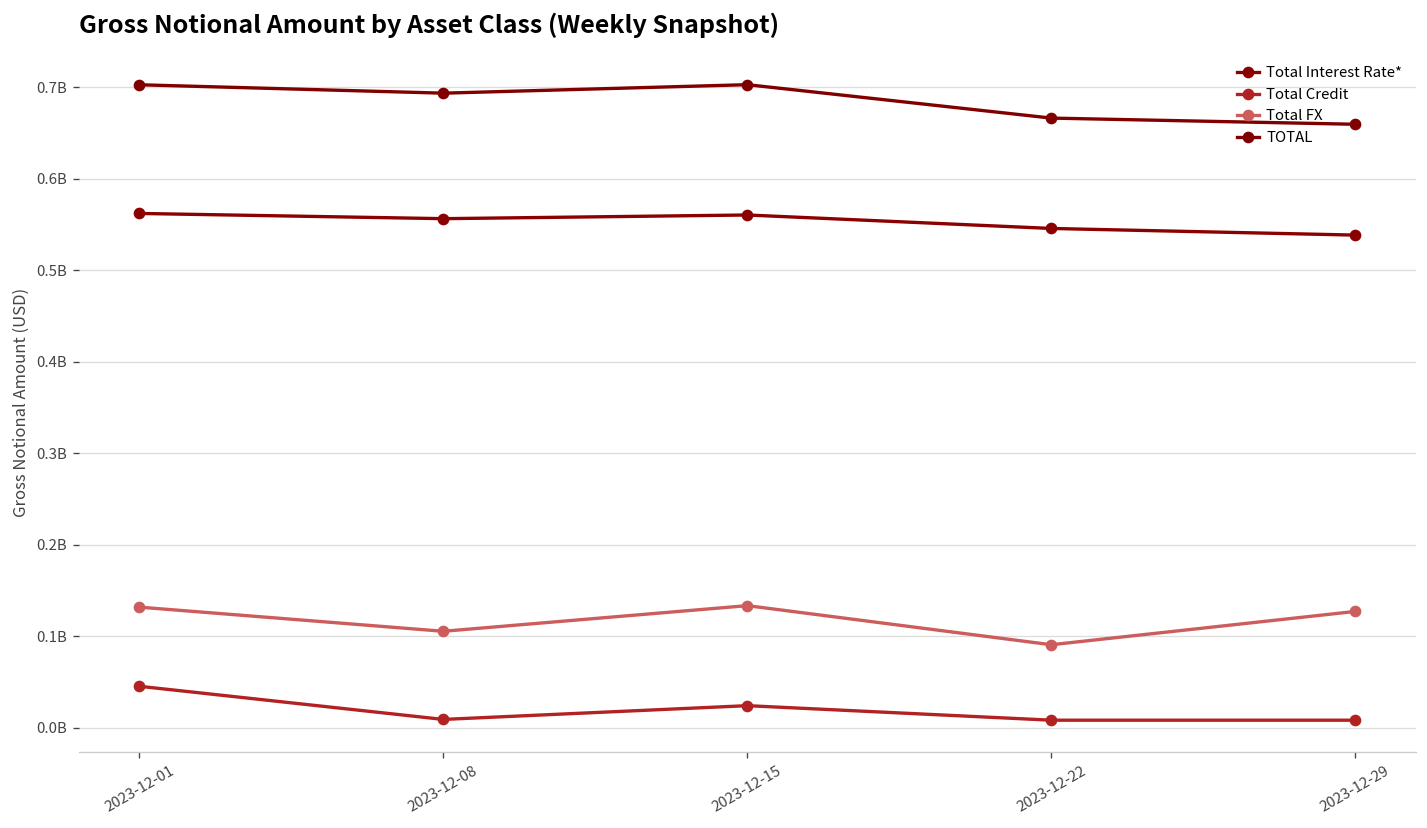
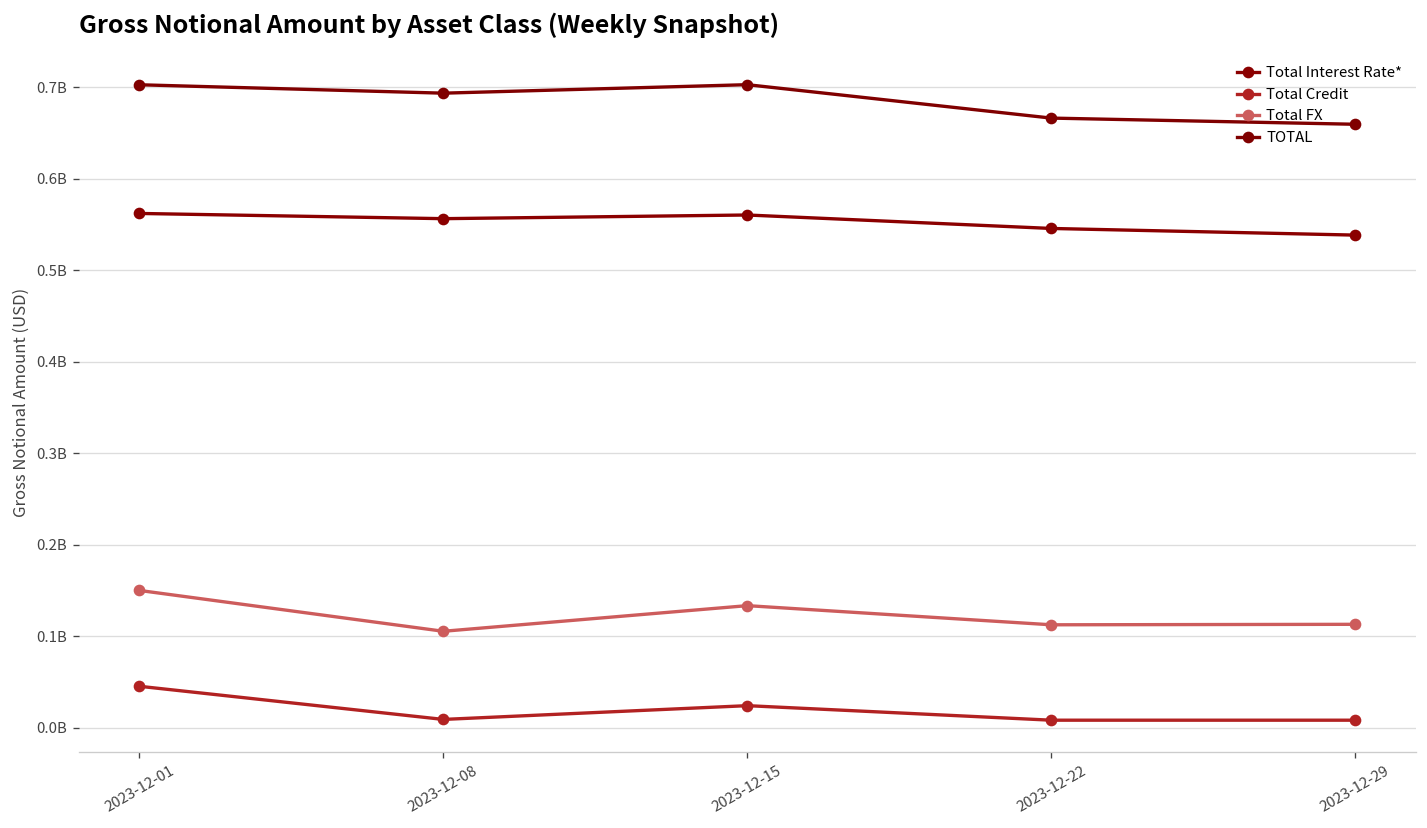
Total FX, 2023-12-01: 130000000 -> 150000000
Total FX, 2023-12-22: 90000000 -> 110000000
Total FX, 2023-12-29: 130000000 -> 110000000
